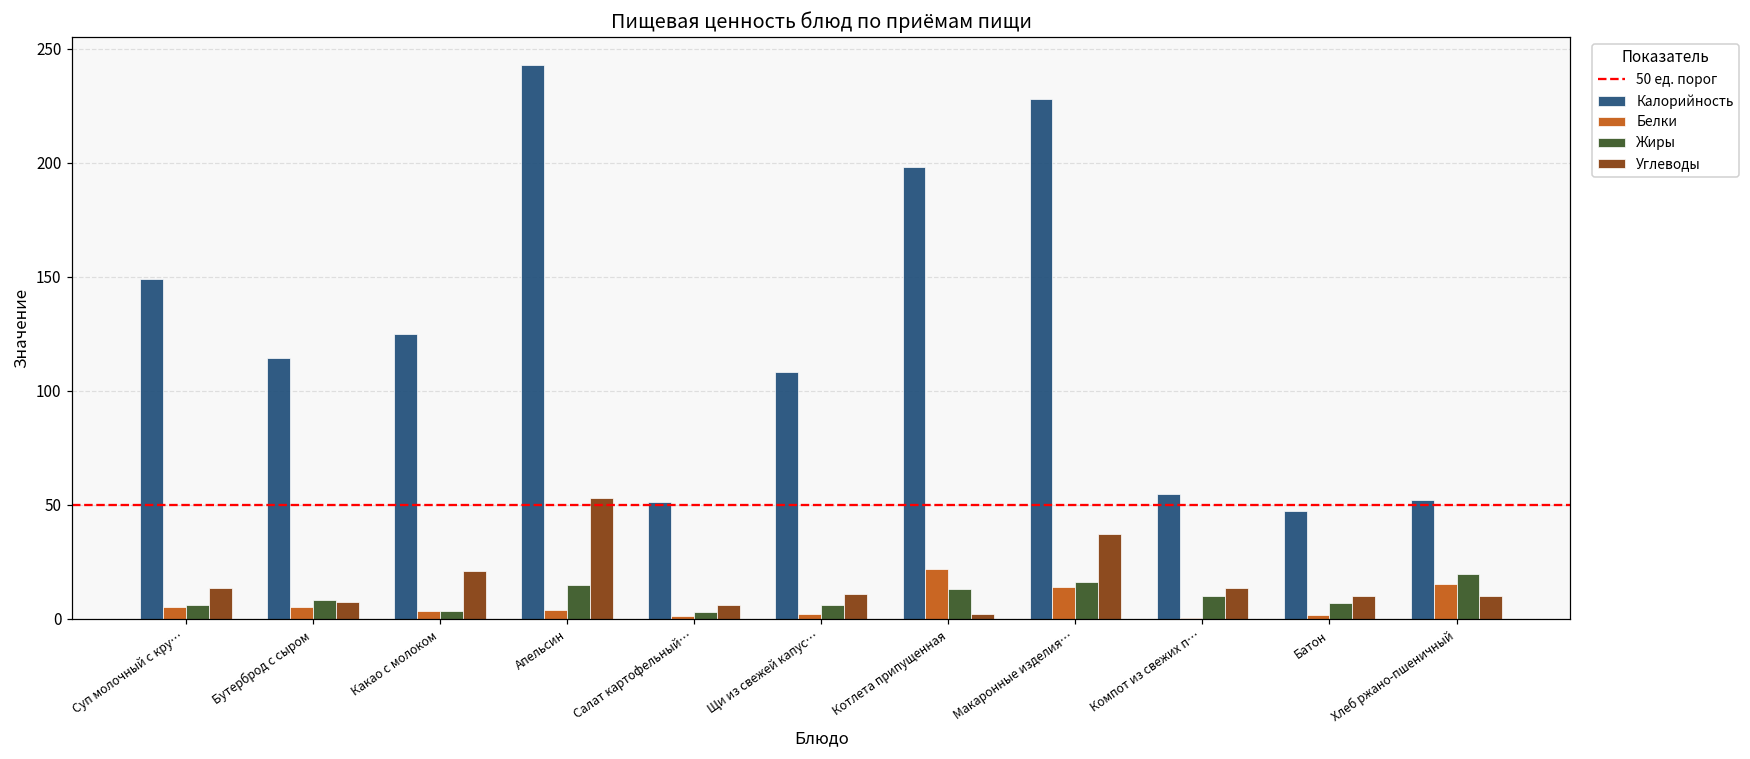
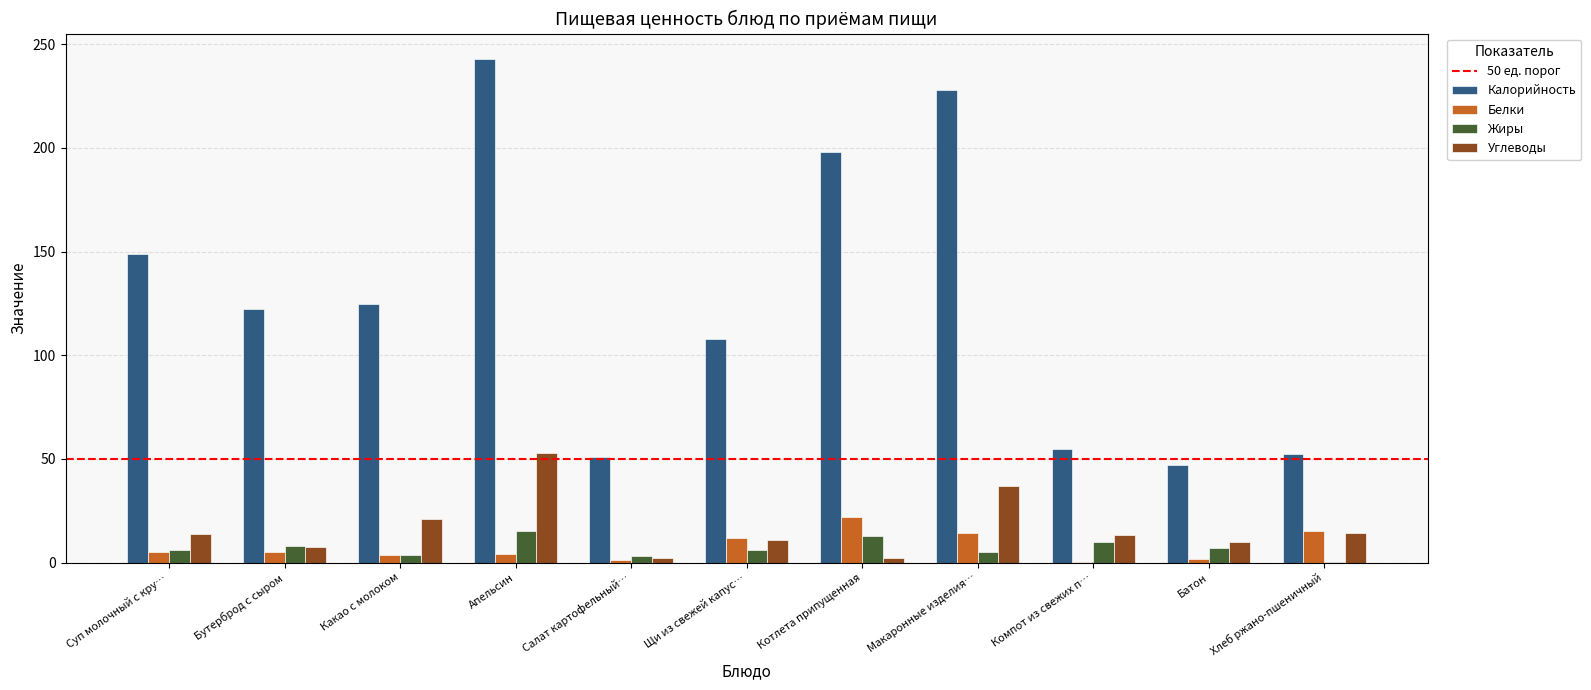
Калорийность, Бутерброд с сыром: 114 -> 122
Углеводы, Салат картофельный…: 6 -> 2
Белки, Щи из свежей капус…: 2 -> 12
Жиры, Макаронные изделия…: 16 -> 5
Жиры, Хлеб ржано-пшеничный: 20 -> 0
Углеводы, Хлеб ржано-пшеничный: 10 -> 14
